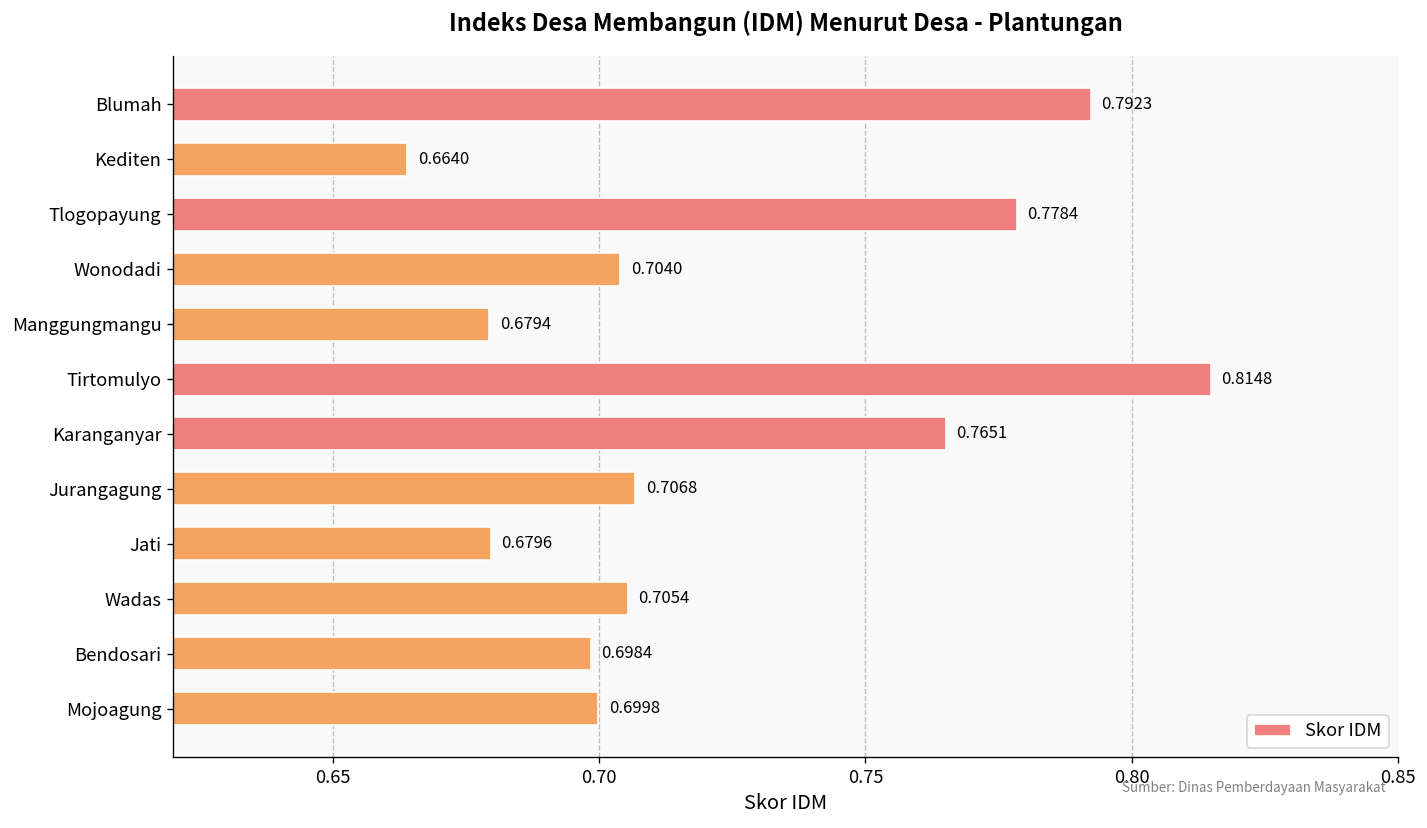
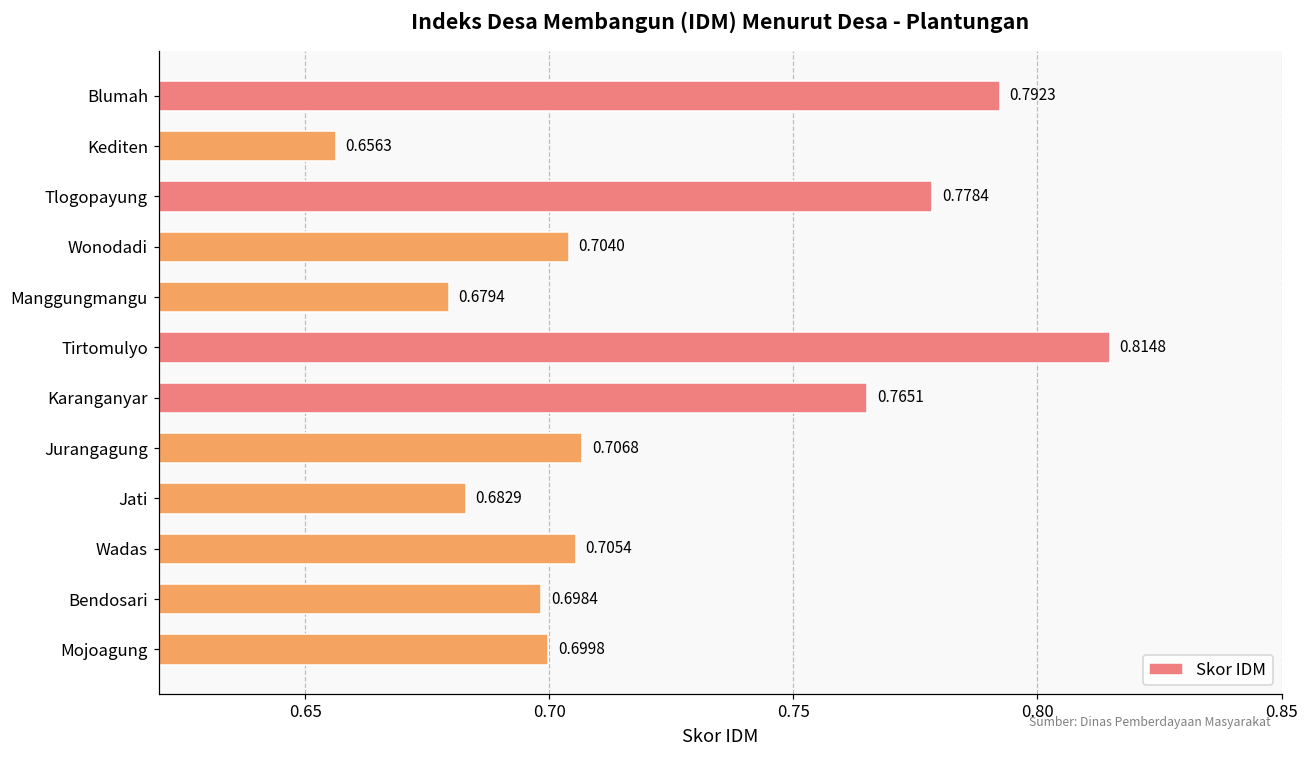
Kediten: 0.6640 -> 0.6563
Jati: 0.6796 -> 0.6829
